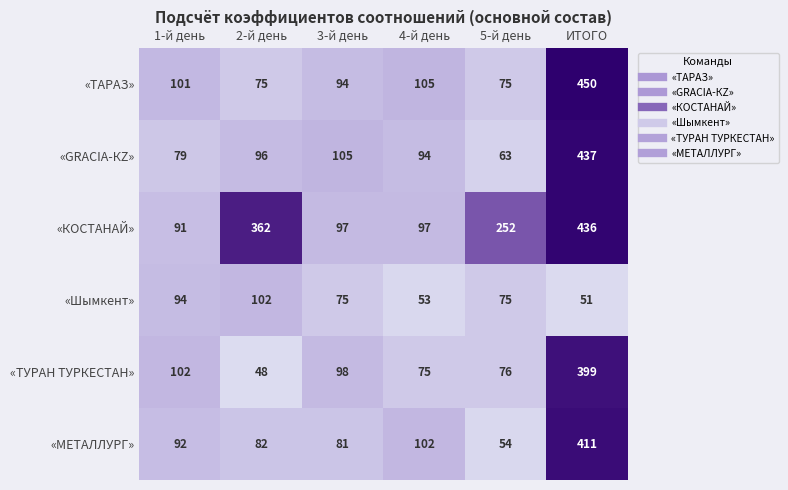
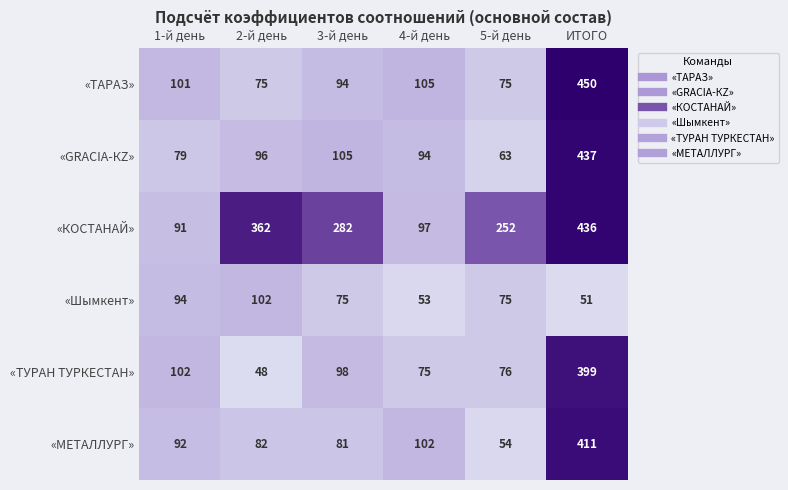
«КОСТАНАЙ», 3-й день: 97 -> 282
